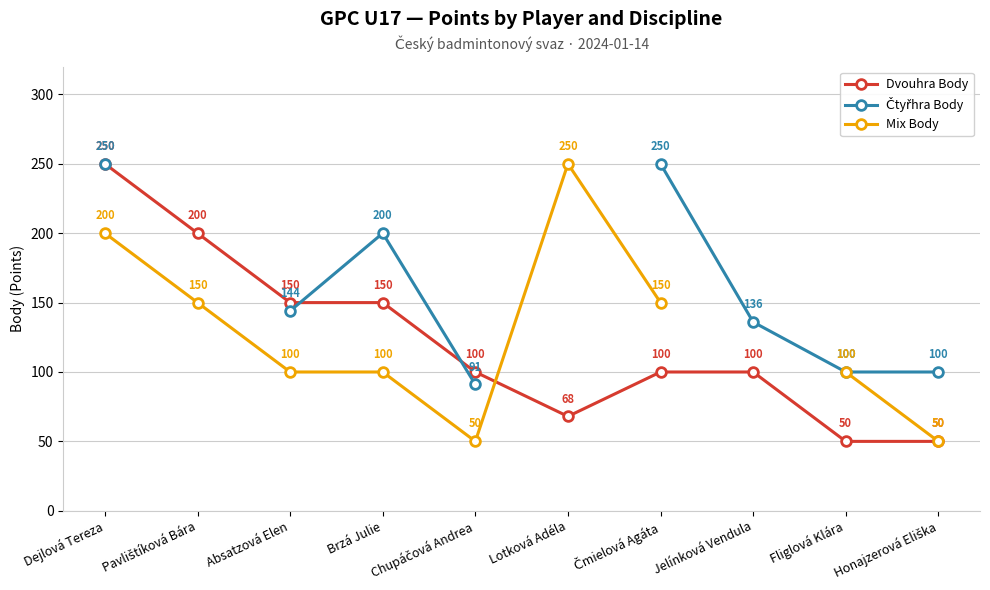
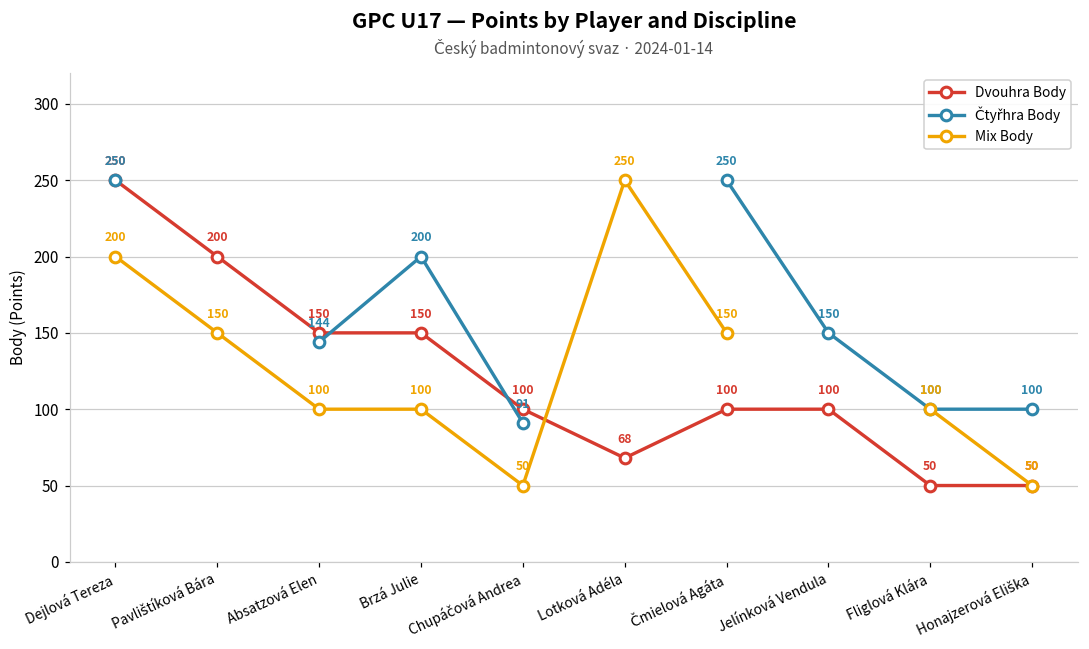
Čtyřhra Body, Jelínková Vendula: 136 -> 150
